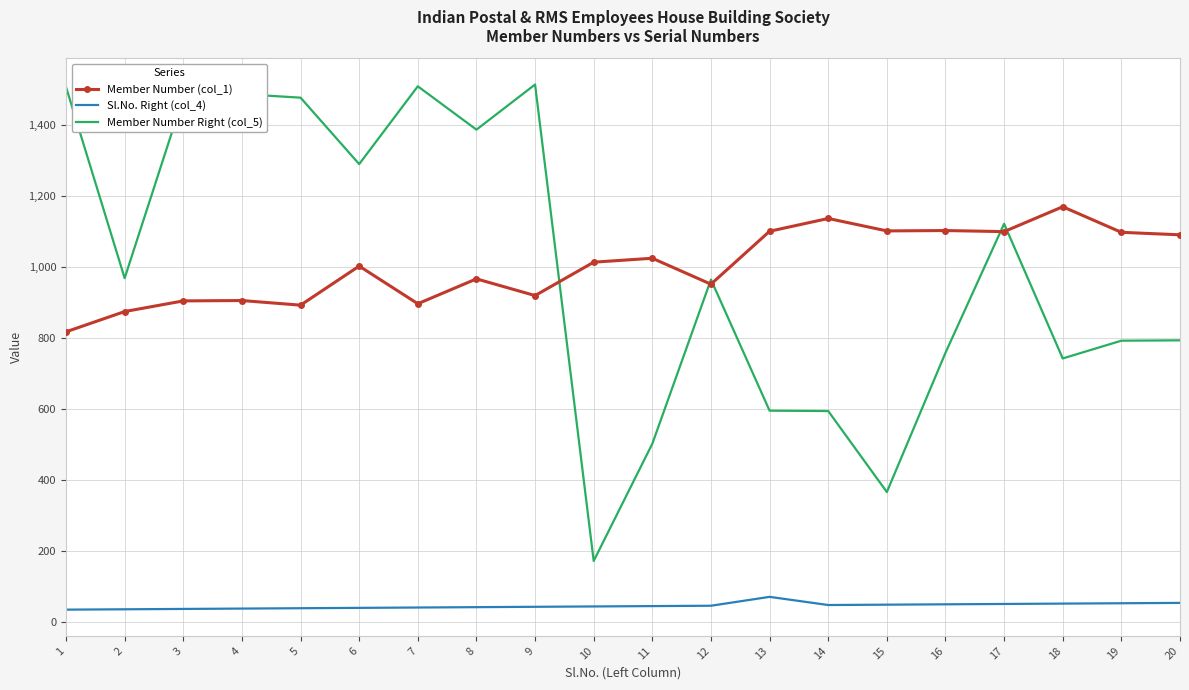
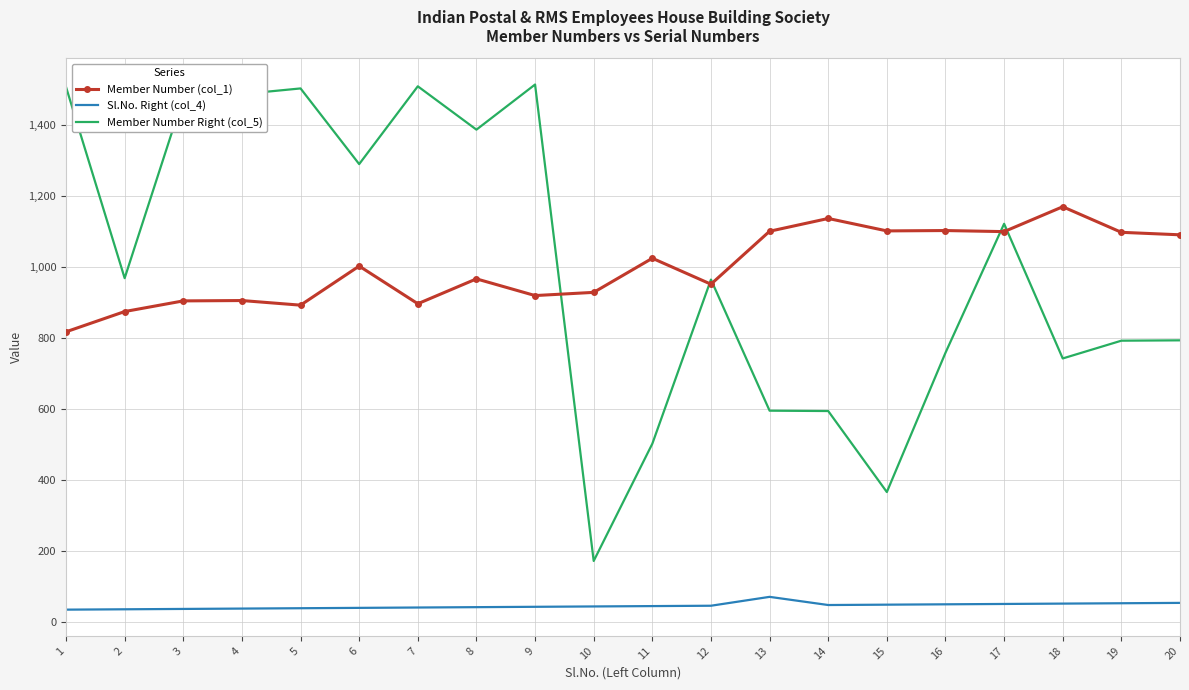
Member Number Right (col_5), 5: 1,480 -> 1,500
Member Number (col_1), 10: 1,010 -> 930
